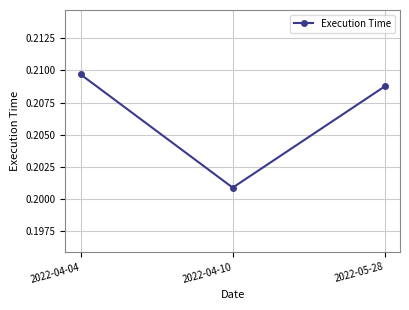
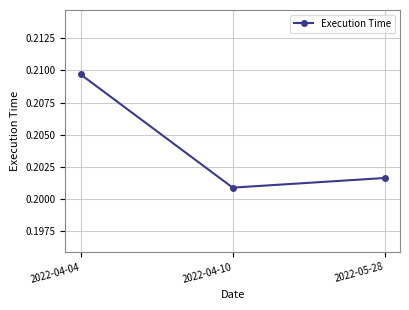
2022-05-28: 0.2088 -> 0.2016
